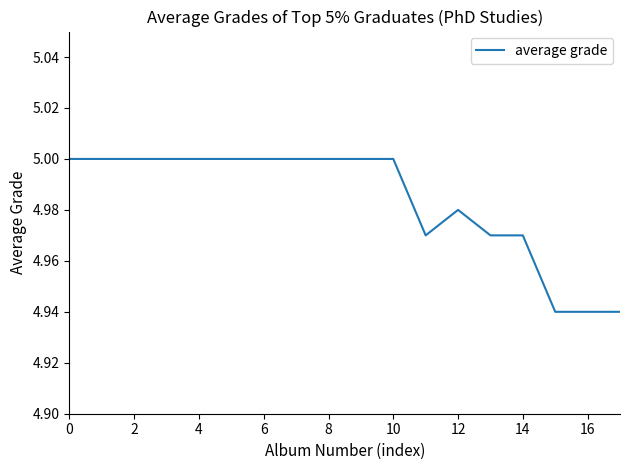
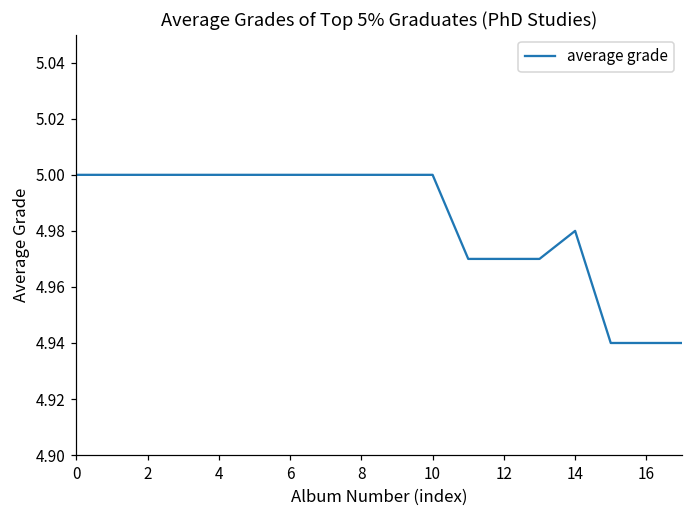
12: 4.98 -> 4.97
14: 4.97 -> 4.98
